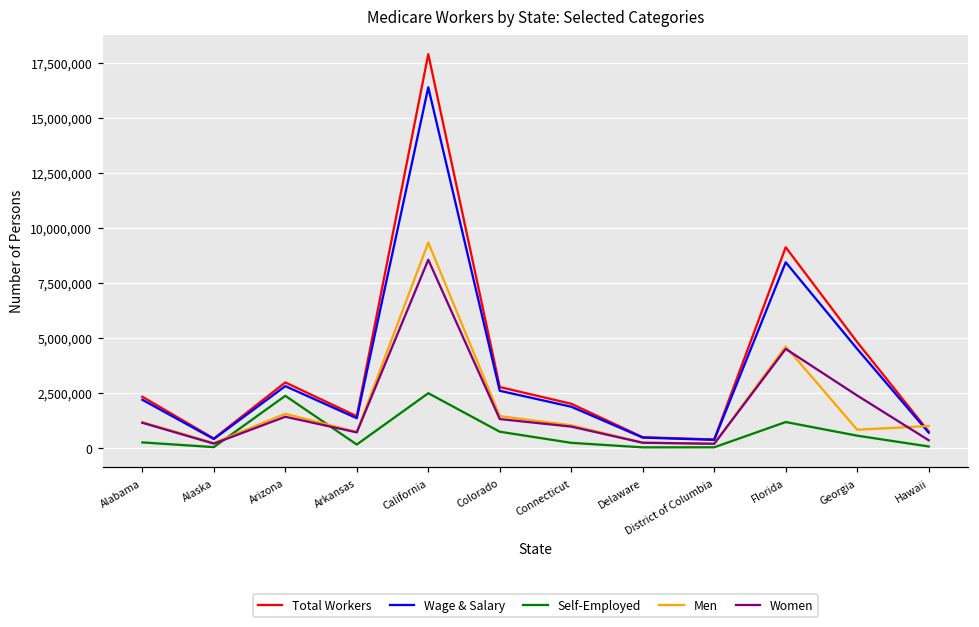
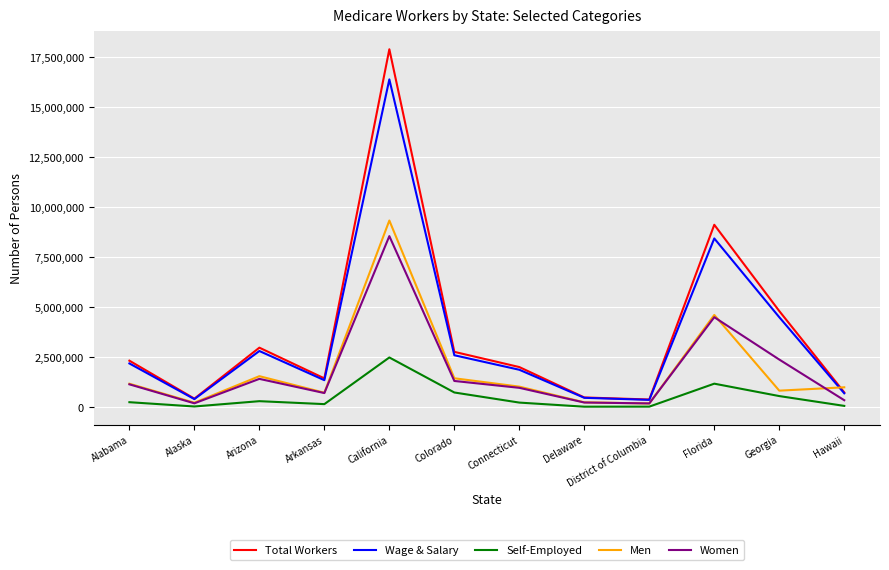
Self-Employed, Arizona: 2,400,000 -> 300,000
